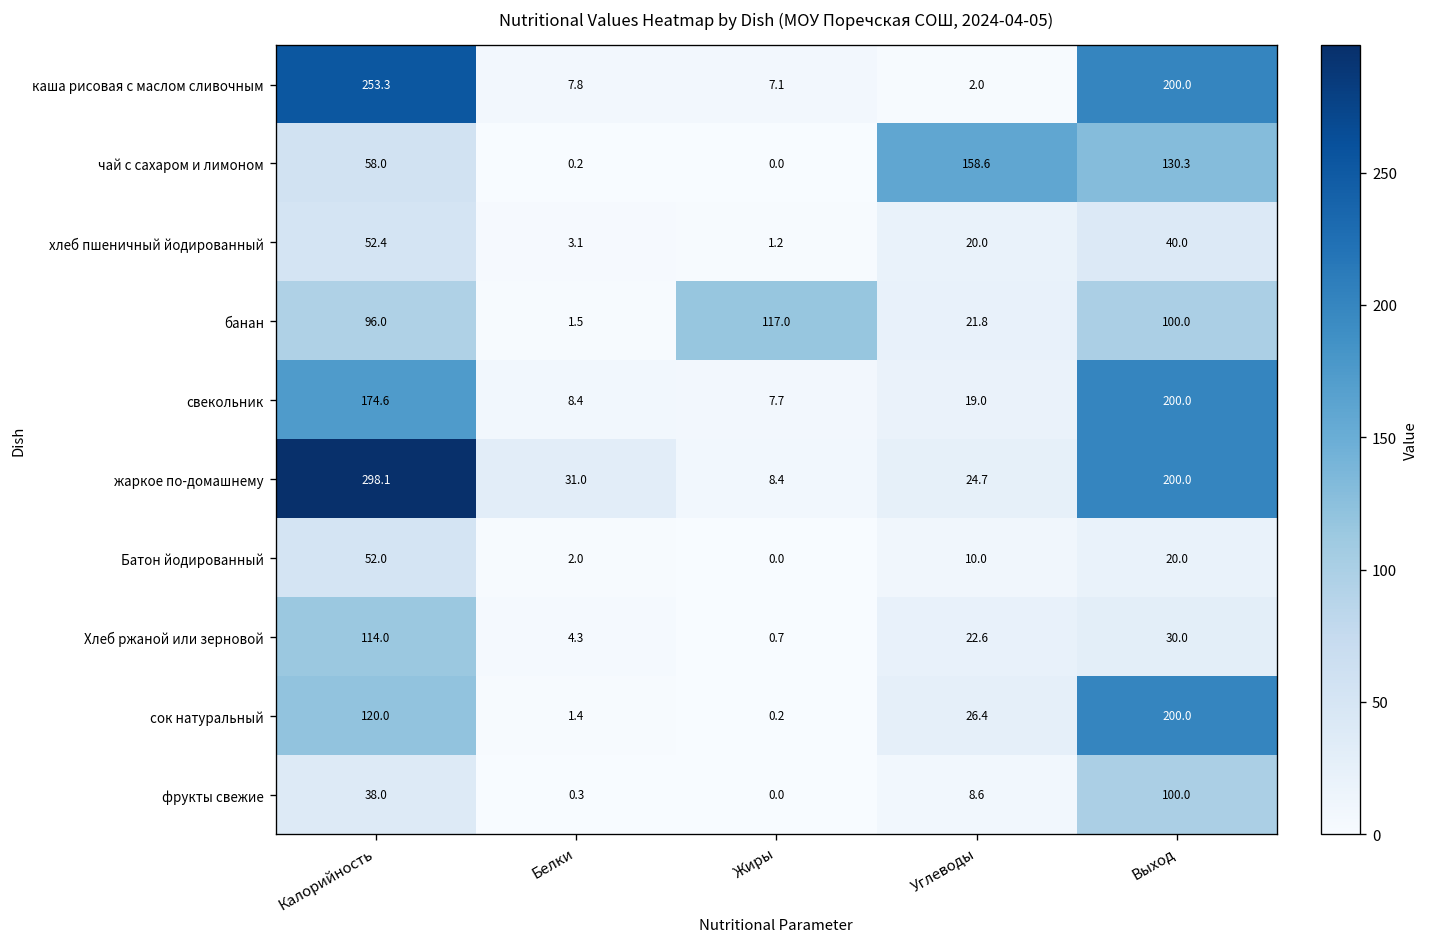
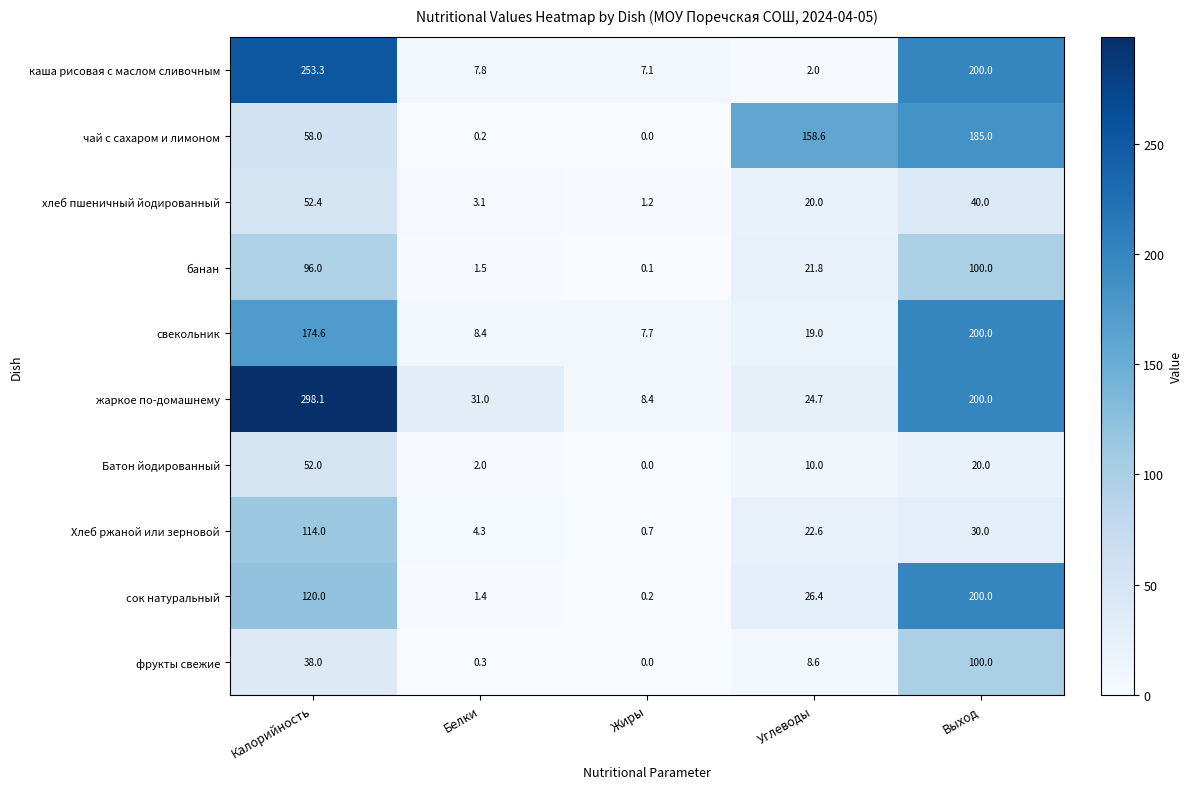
чай с сахаром и лимоном, Выход: 130.3 -> 185.0
банан, Жиры: 117.0 -> 0.1
